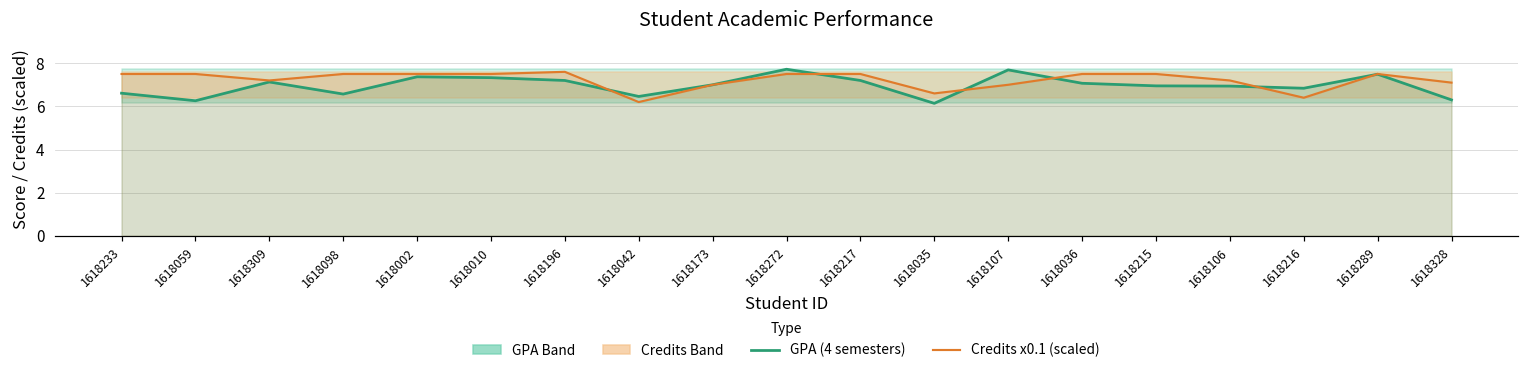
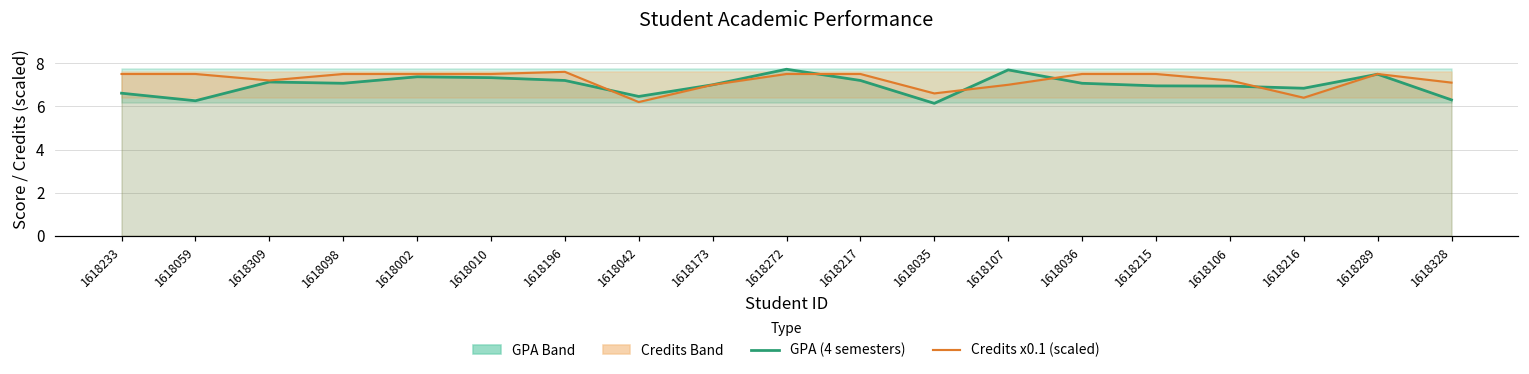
GPA (4 semesters), 1618098: 6.6 -> 7.1
